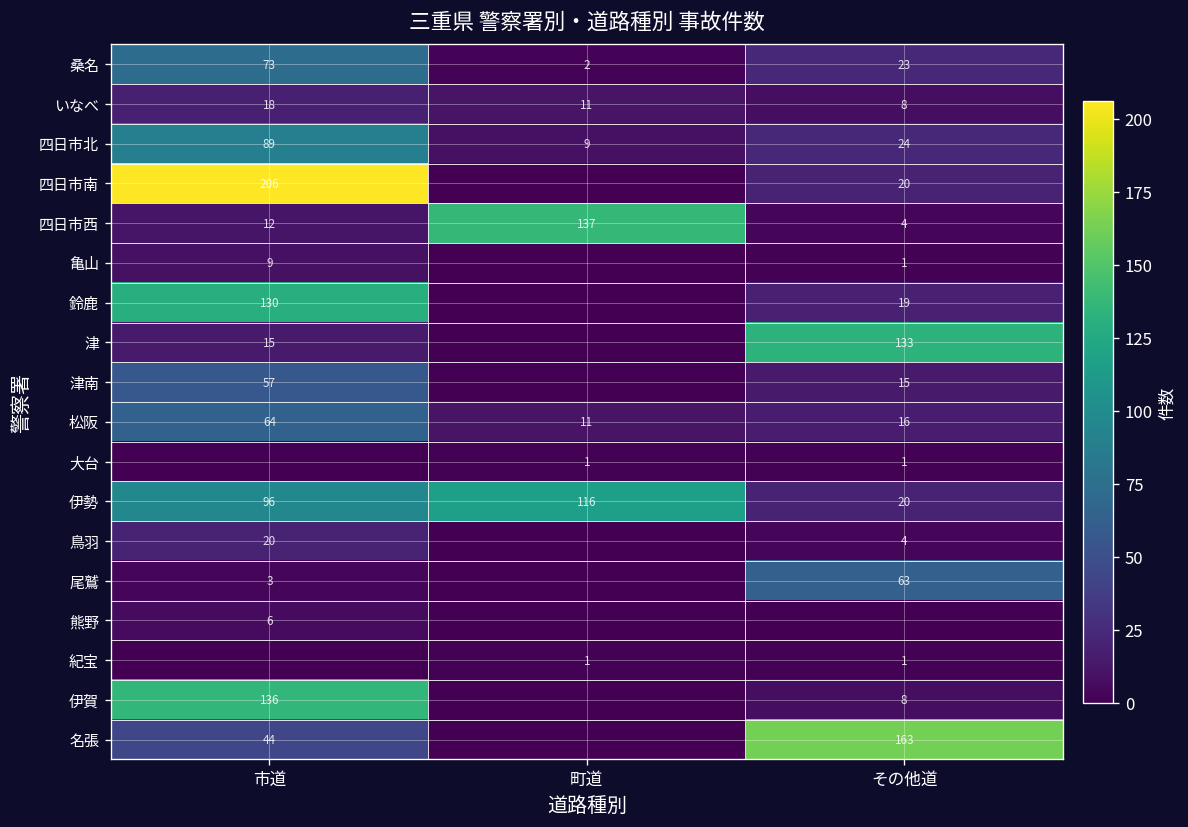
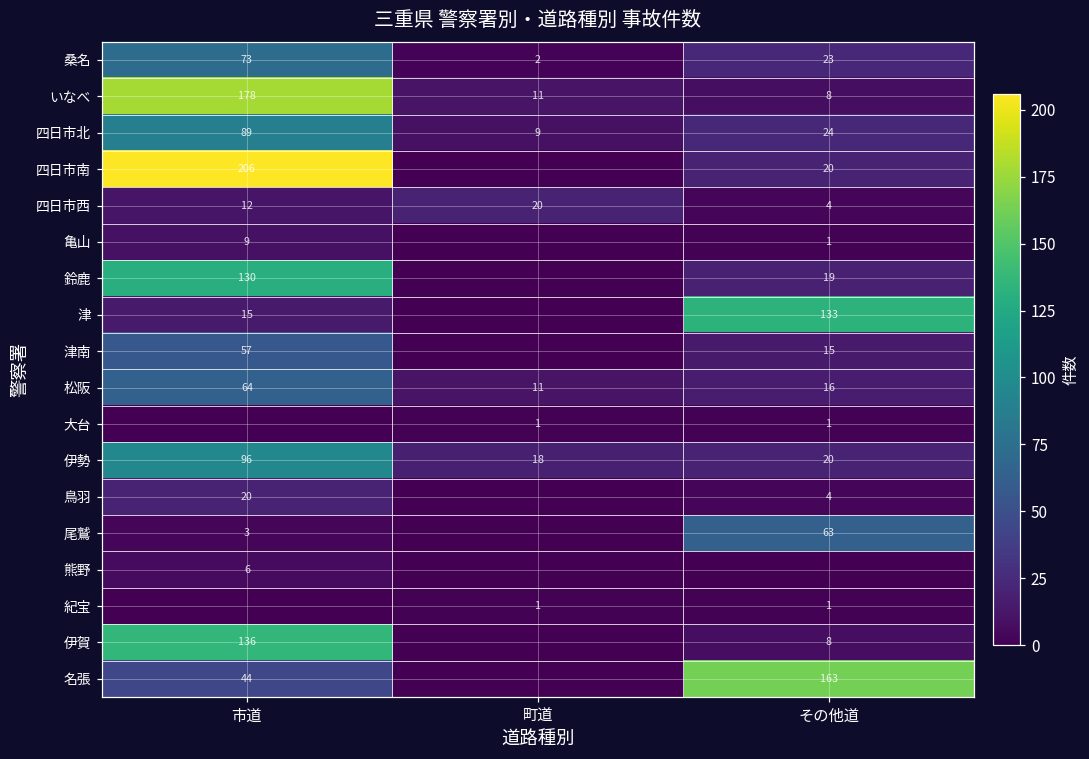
いなべ, 市道: 18 -> 178
四日市西, 町道: 137 -> 20
伊勢, 町道: 116 -> 18
